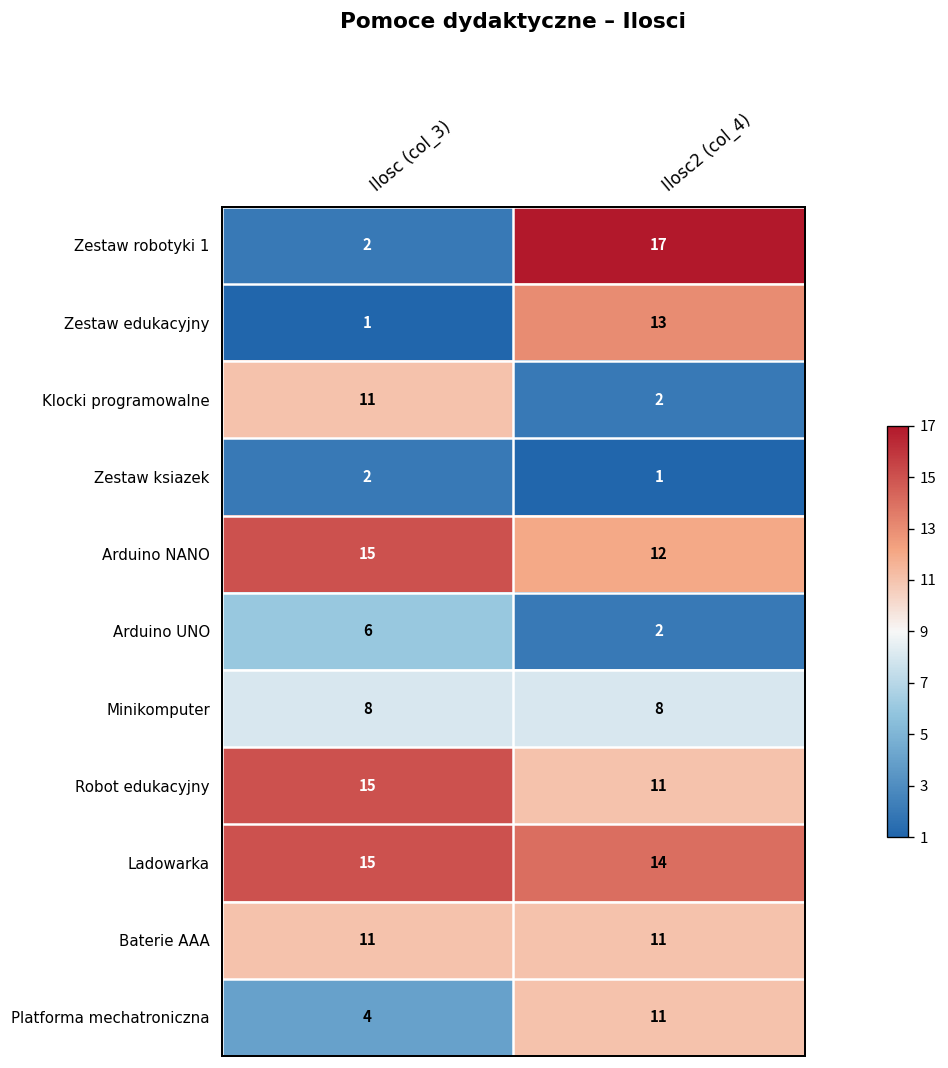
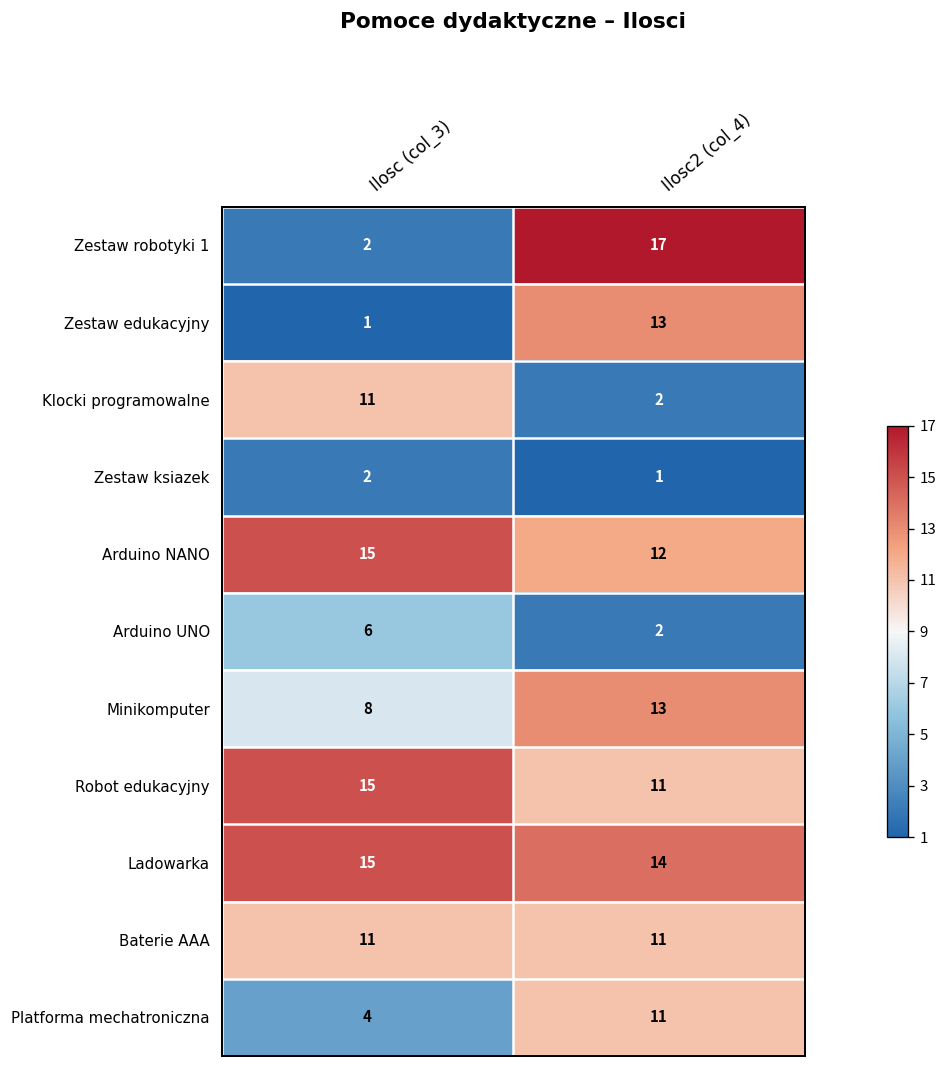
Minikomputer, Ilosc2 (col_4): 8 -> 13
